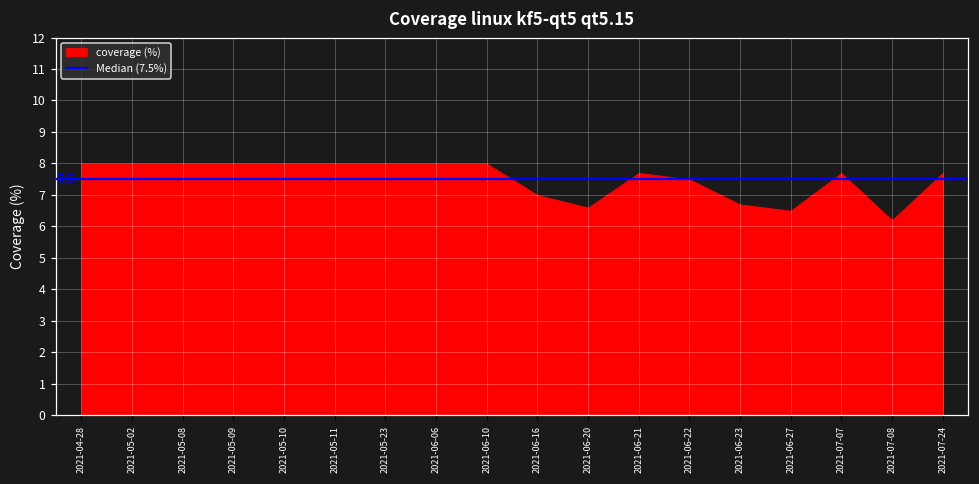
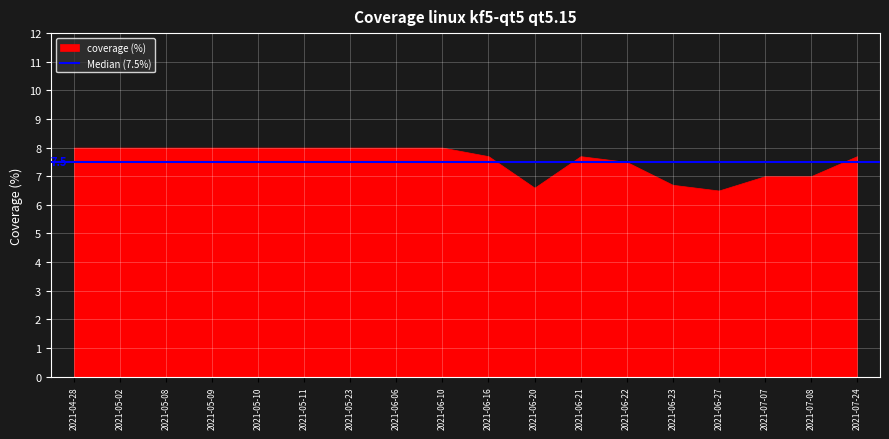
2021-06-16: 7.0 -> 7.7
2021-07-07: 7.7 -> 7.0
2021-07-08: 6.2 -> 7.0
